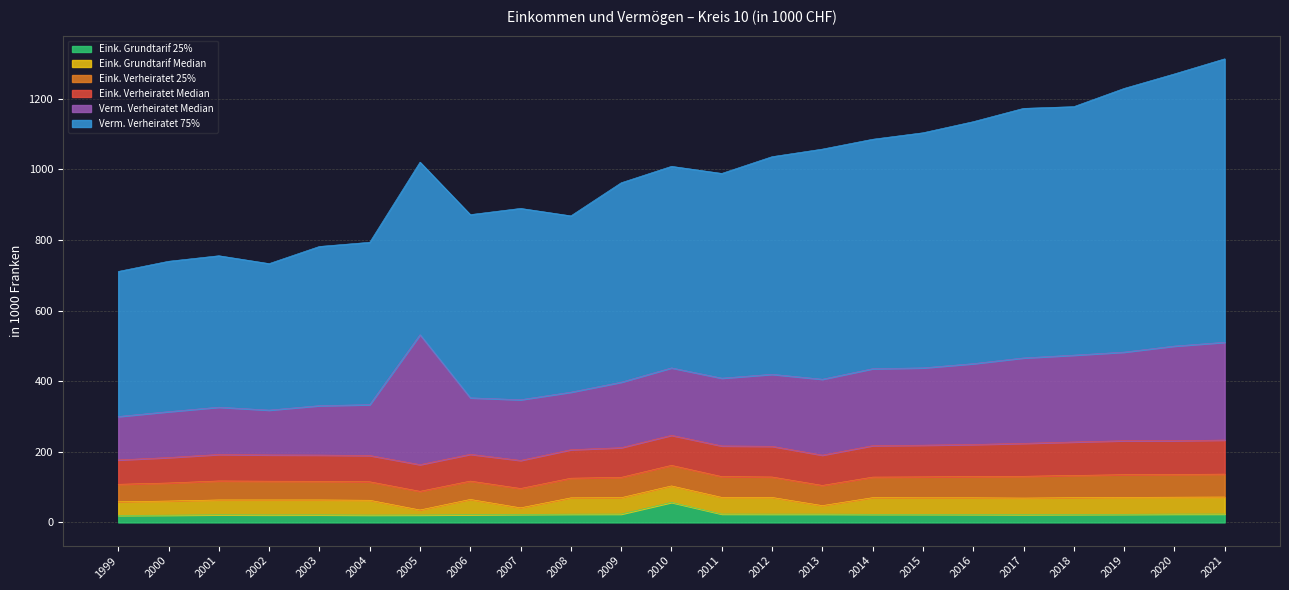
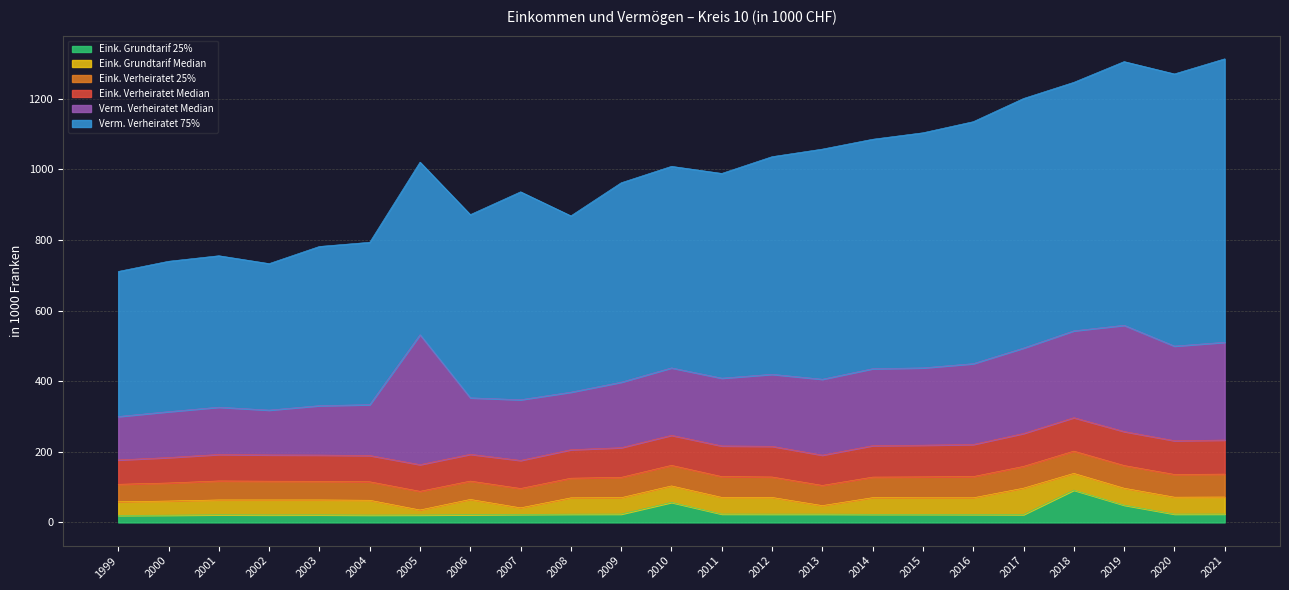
Verm. Verheiratet 75%, 2007: 540 -> 590
Eink. Grundtarif Median, 2017: 50 -> 70
Eink. Grundtarif 25%, 2018: 20 -> 90
Eink. Grundtarif 25%, 2019: 20 -> 50
Verm. Verheiratet Median, 2019: 250 -> 300
